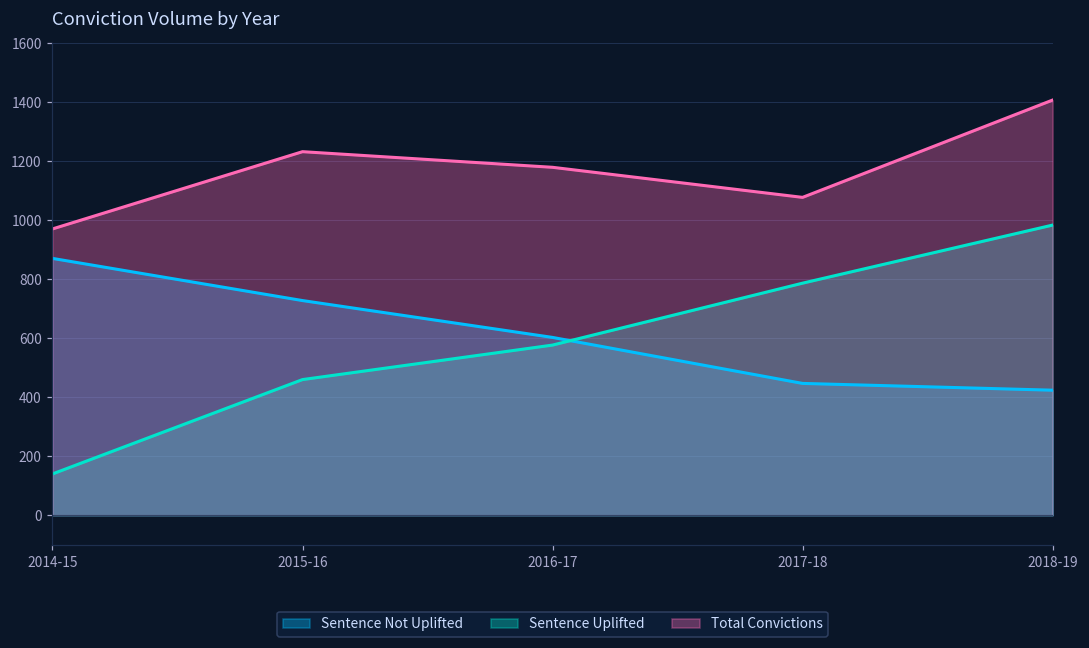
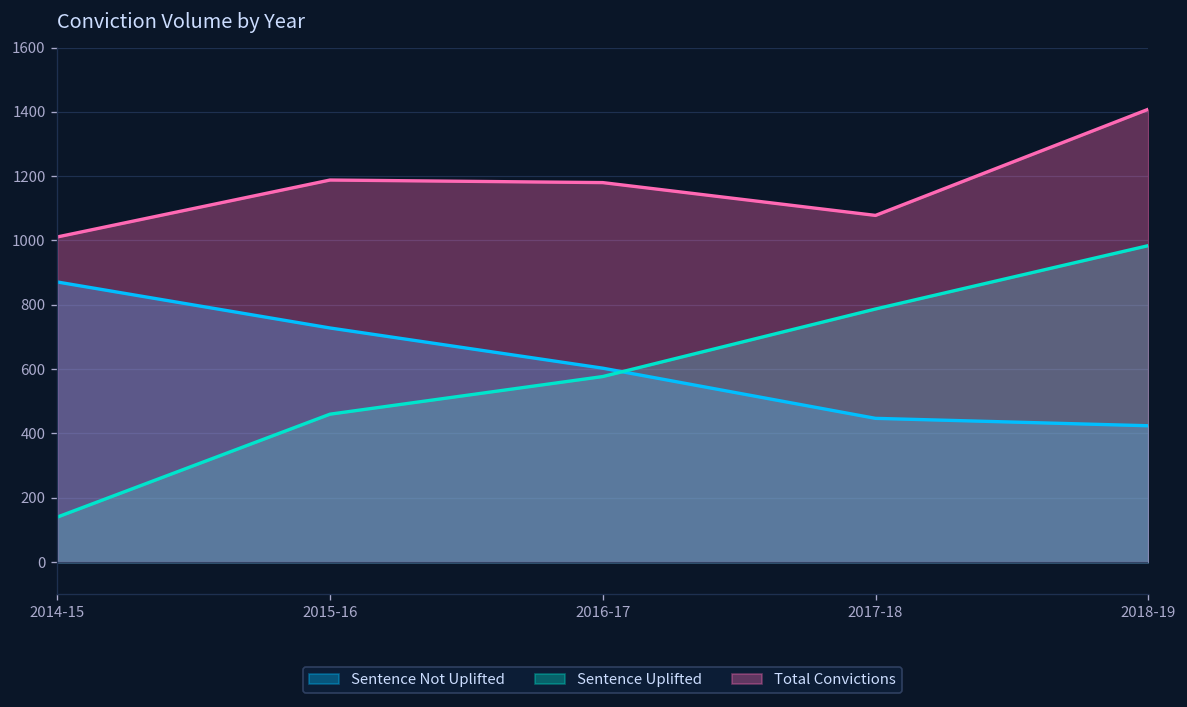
Total Convictions, 2014-15: 970 -> 1010
Total Convictions, 2015-16: 1230 -> 1190
